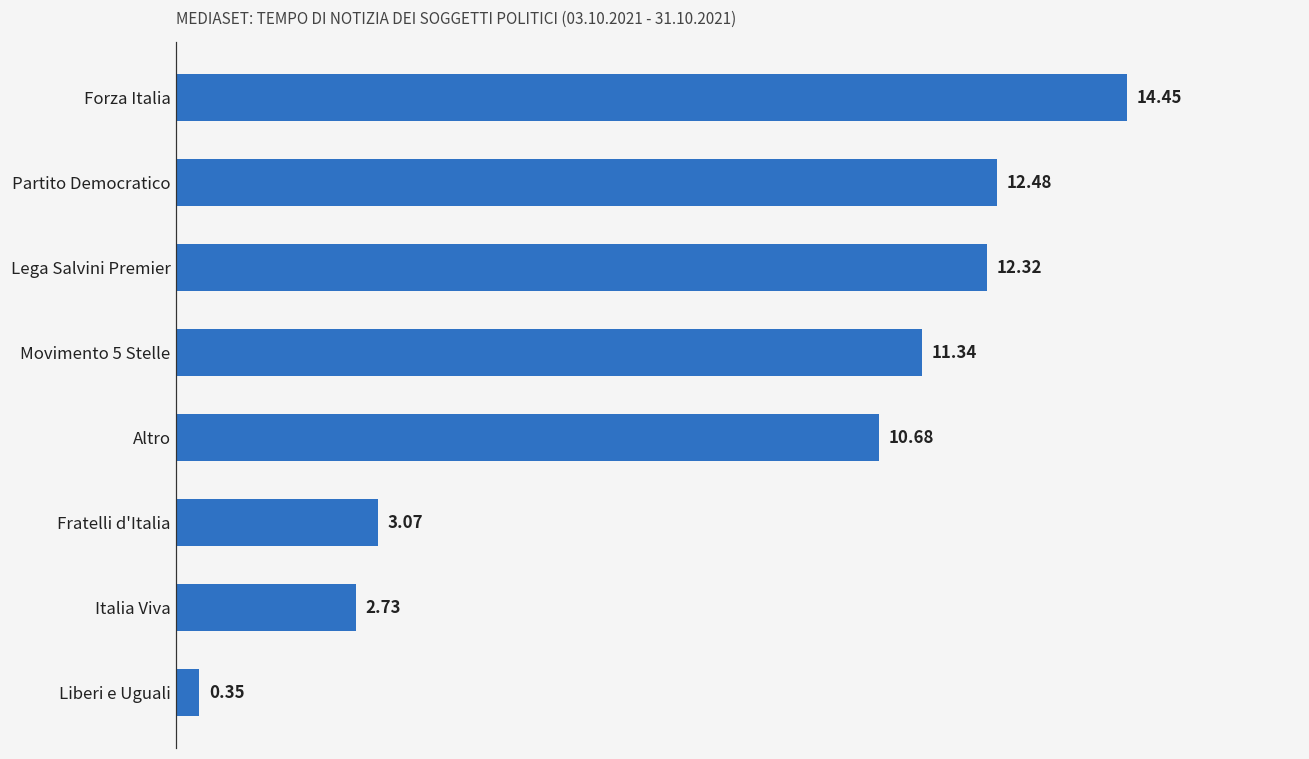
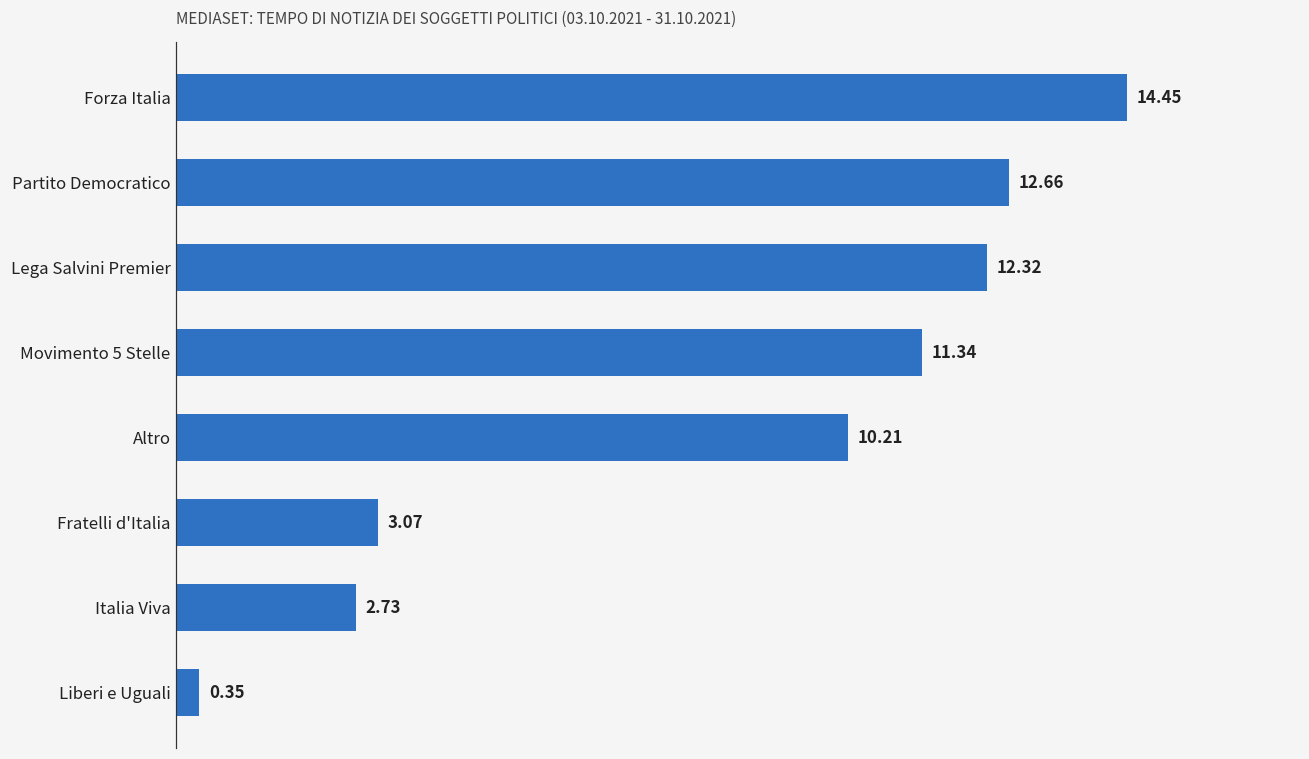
Partito Democratico: 12.48 -> 12.66
Altro: 10.68 -> 10.21
